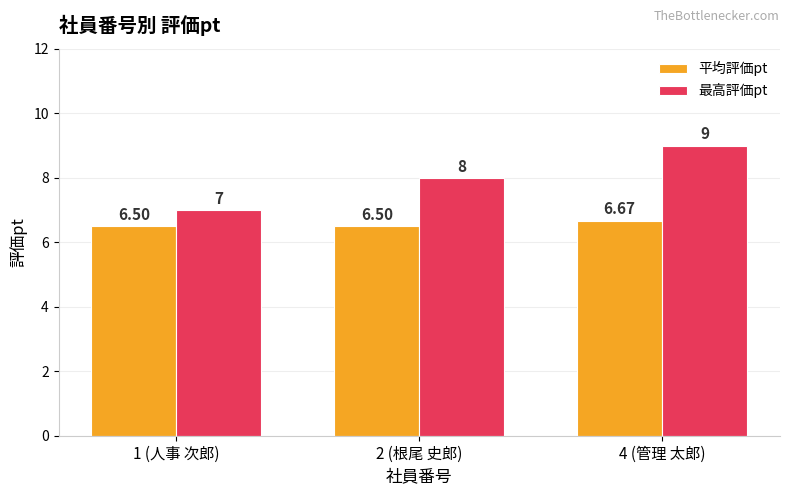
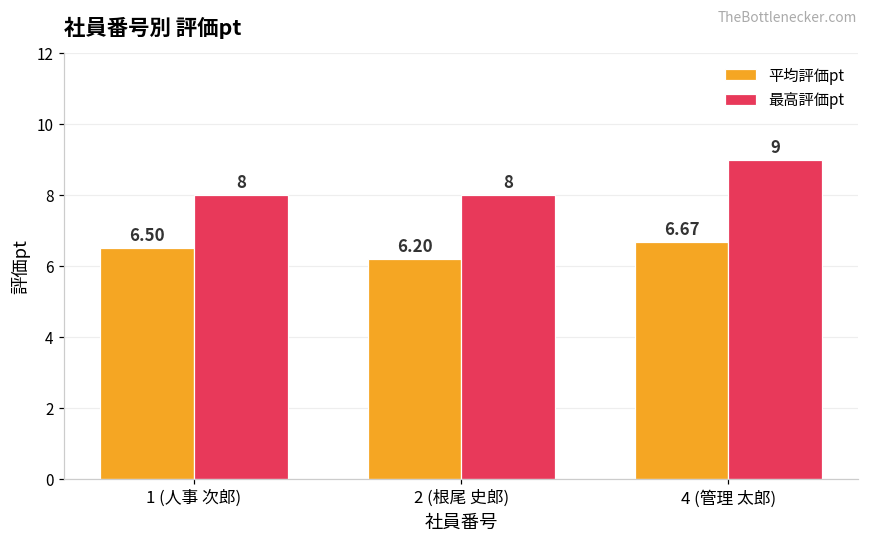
最高評価pt, 1 (人事 次郎): 7 -> 8
平均評価pt, 2 (根尾 史郎): 6.50 -> 6.20
